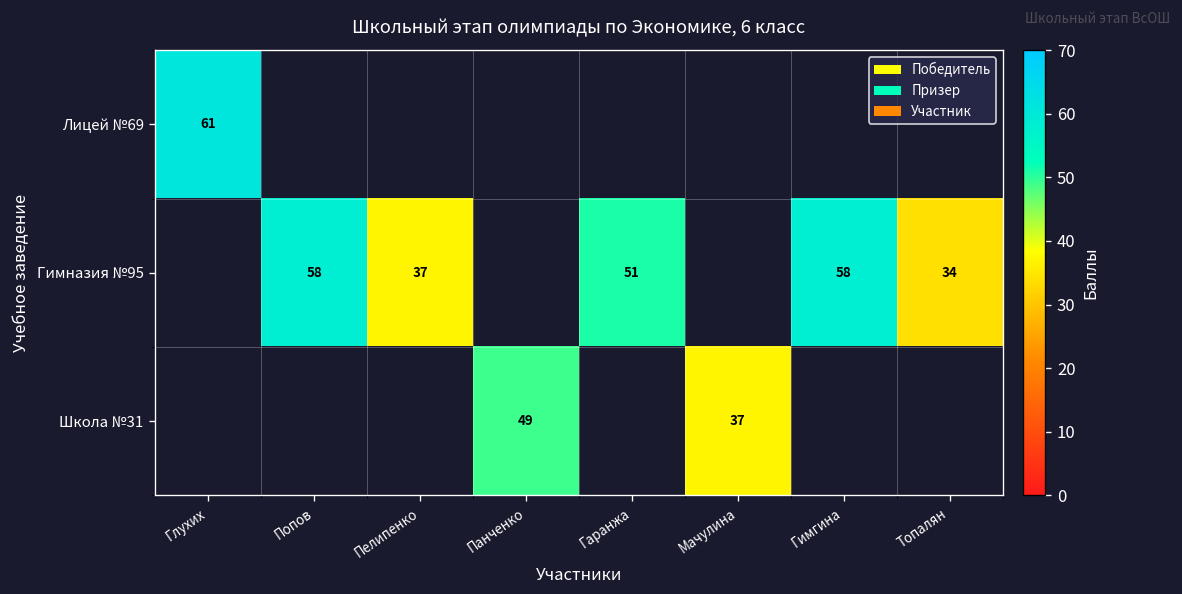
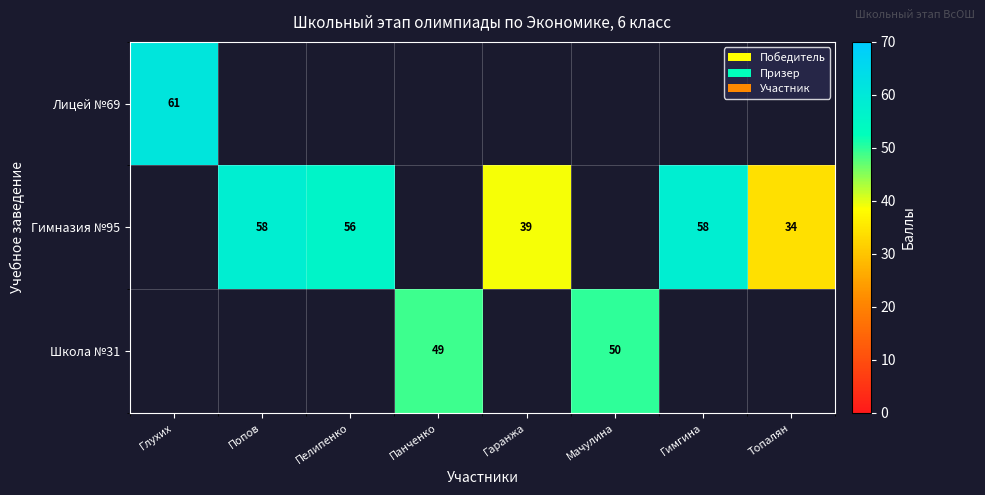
Гимназия №95, Пелипенко: 37 -> 56
Гимназия №95, Гаранжа: 51 -> 39
Школа №31, Мачулина: 37 -> 50
